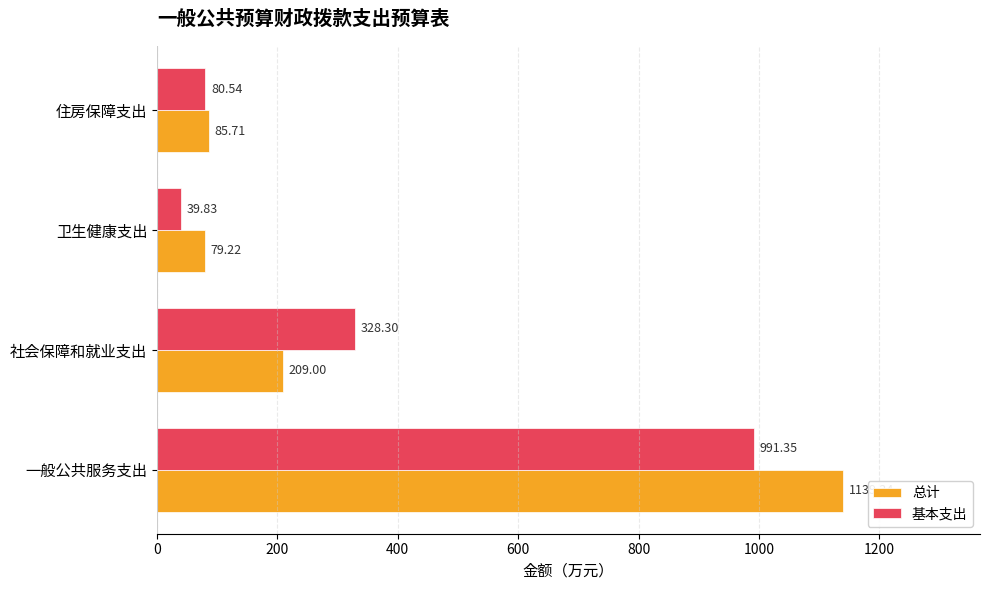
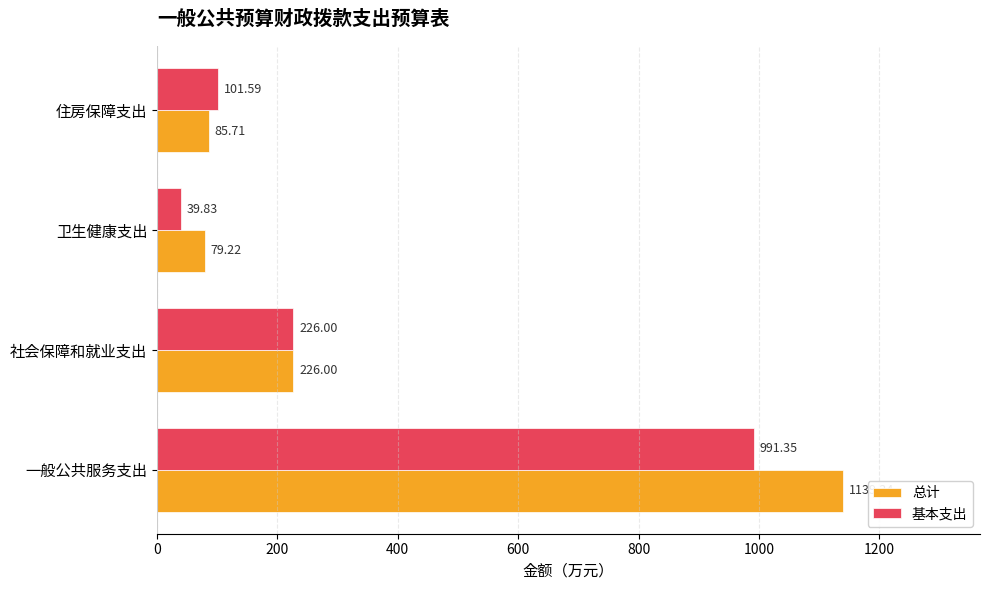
基本支出, 住房保障支出: 80.54 -> 101.59
基本支出, 社会保障和就业支出: 328.30 -> 226.00
总计, 社会保障和就业支出: 209.00 -> 226.00
